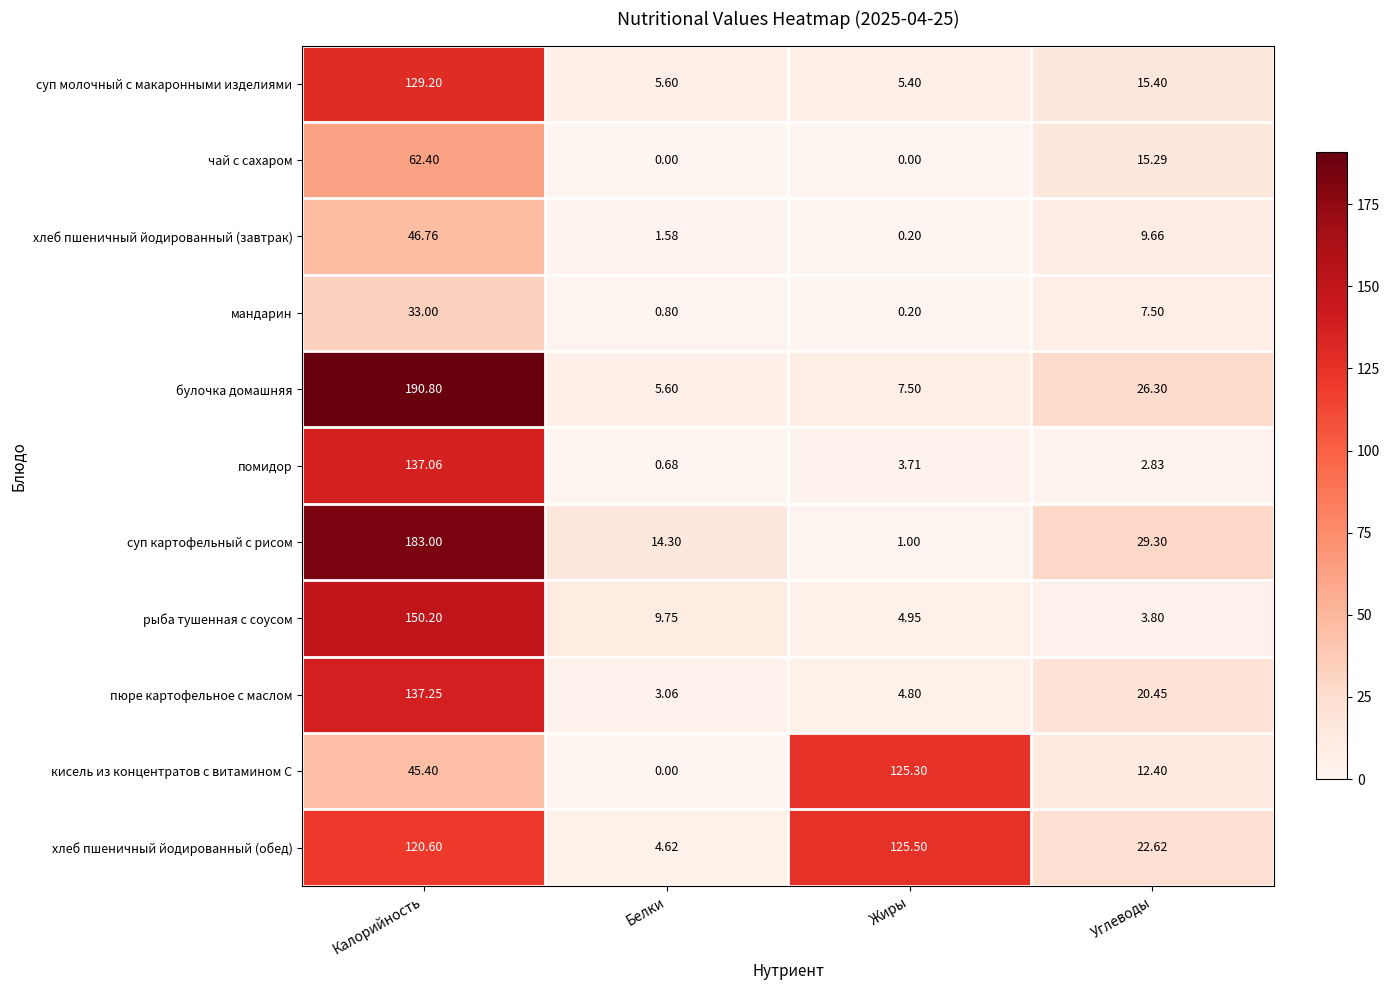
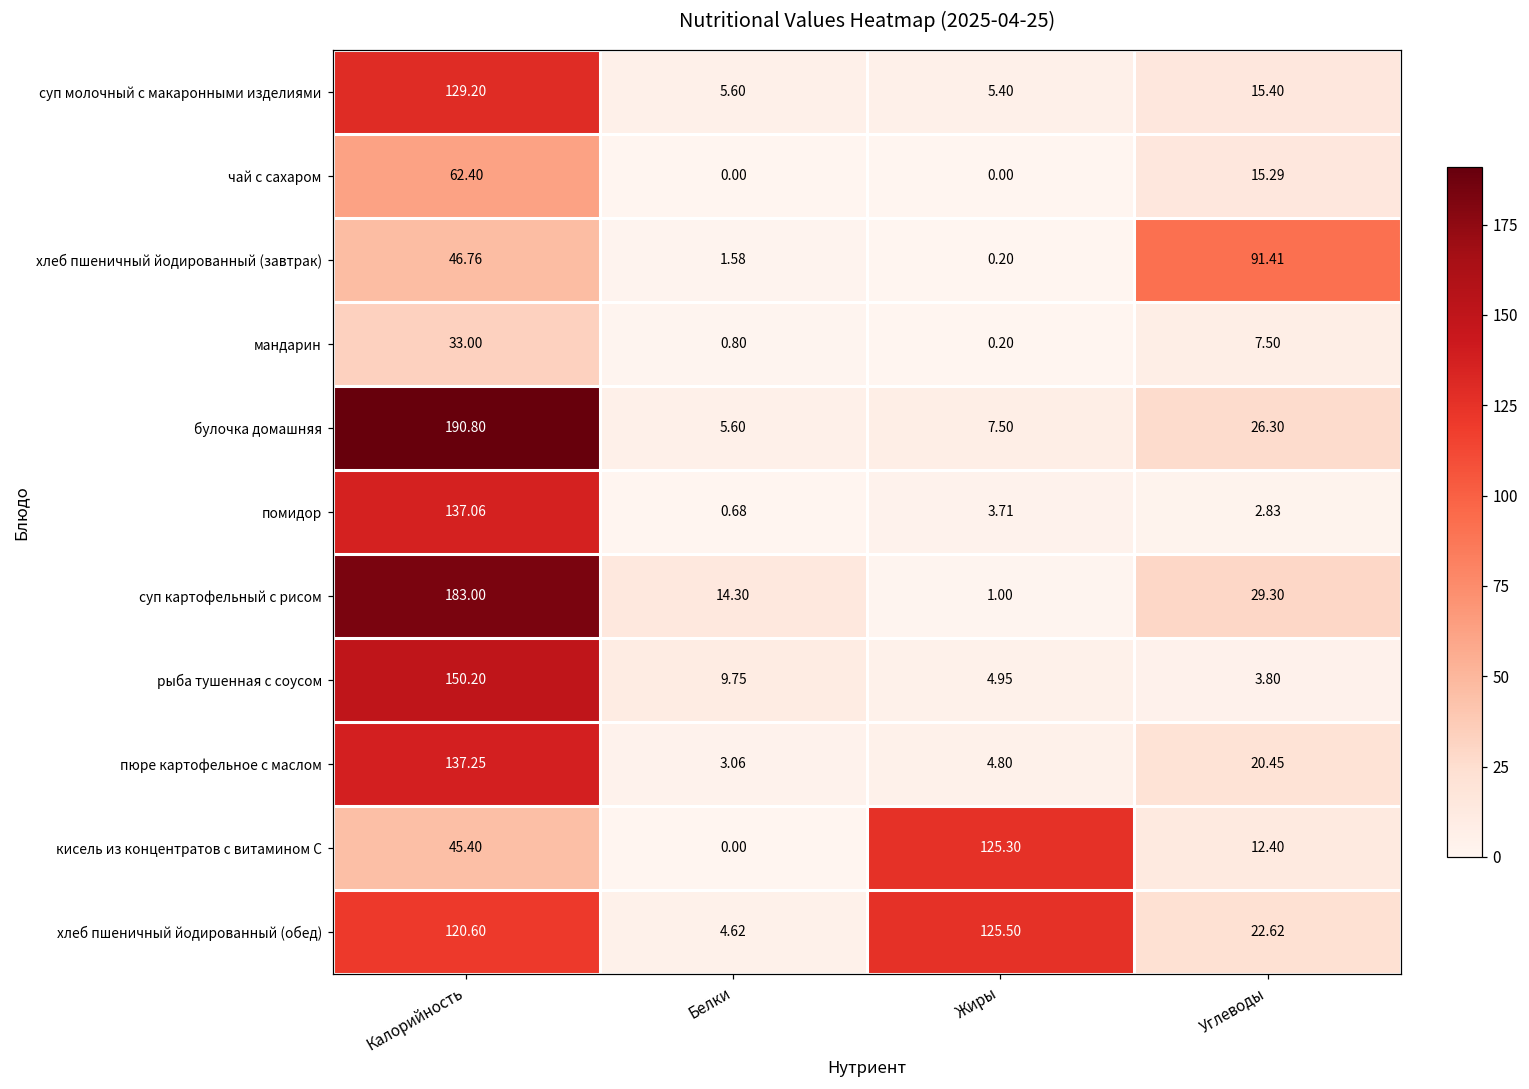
хлеб пшеничный йодированный (завтрак), Углеводы: 9.66 -> 91.41
